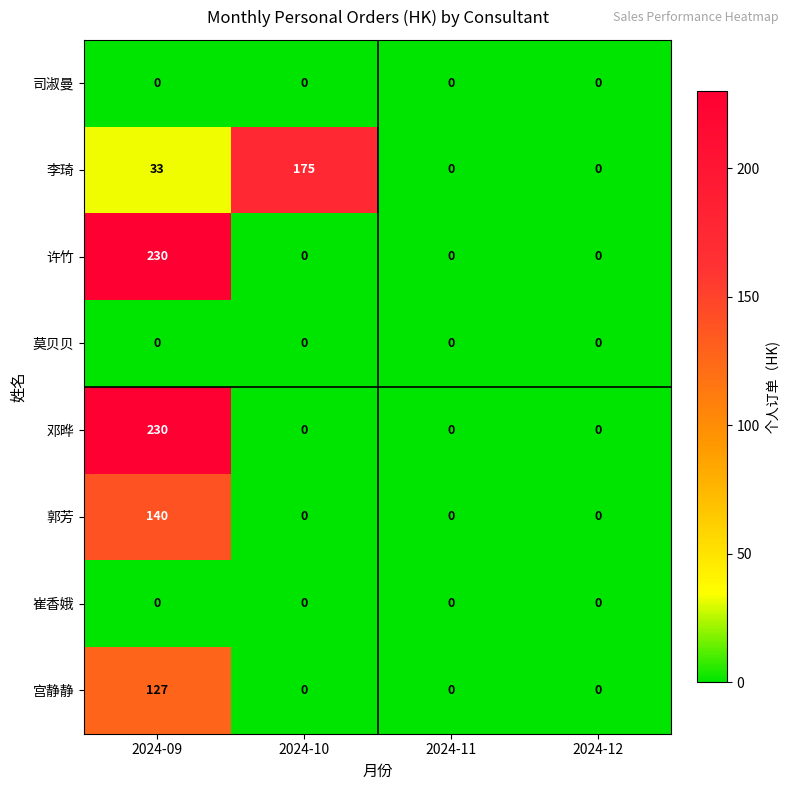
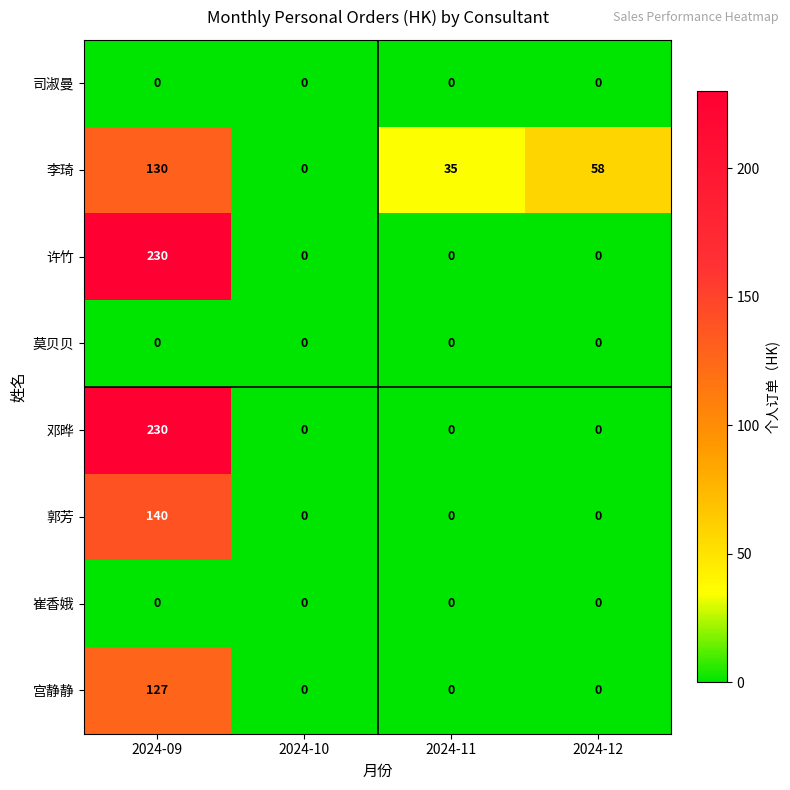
李琦, 2024-09: 33 -> 130
李琦, 2024-10: 175 -> 0
李琦, 2024-11: 0 -> 35
李琦, 2024-12: 0 -> 58
